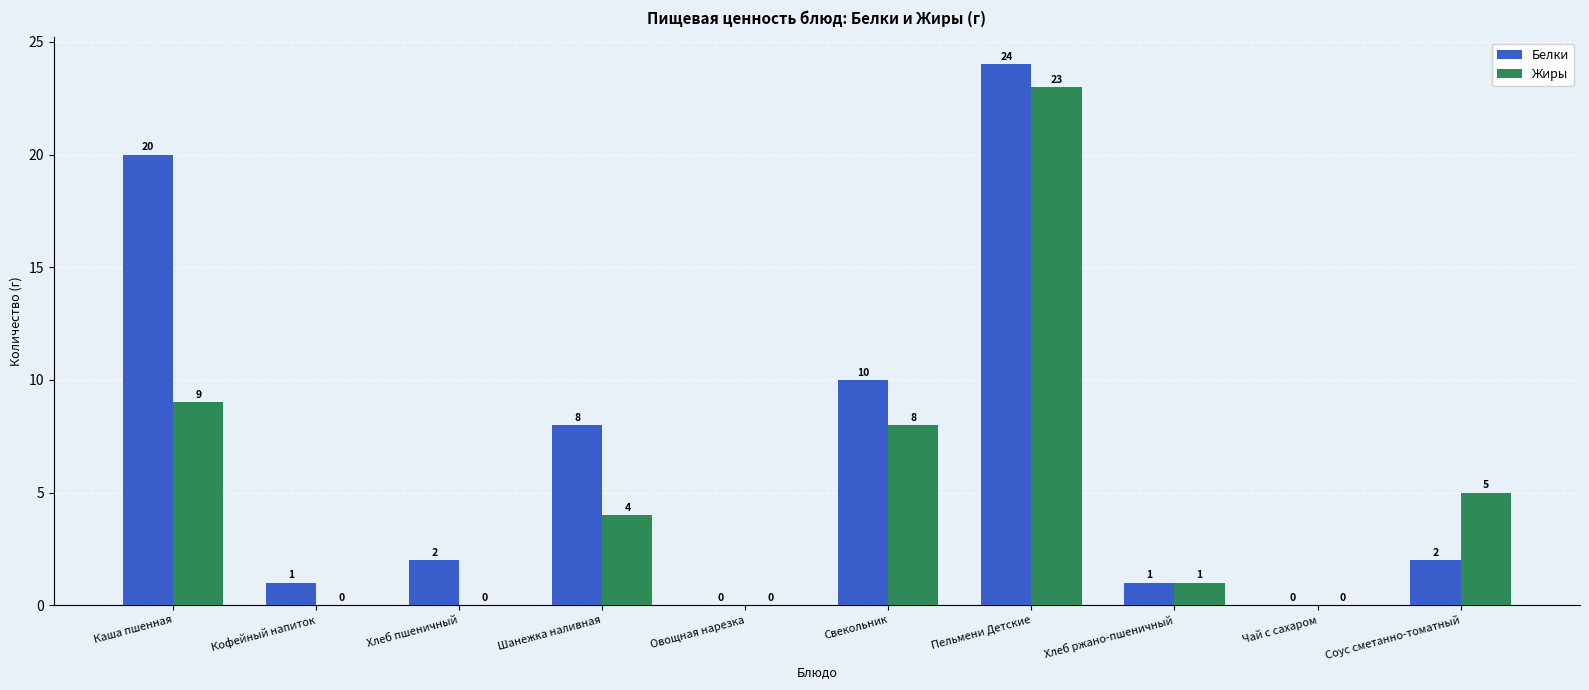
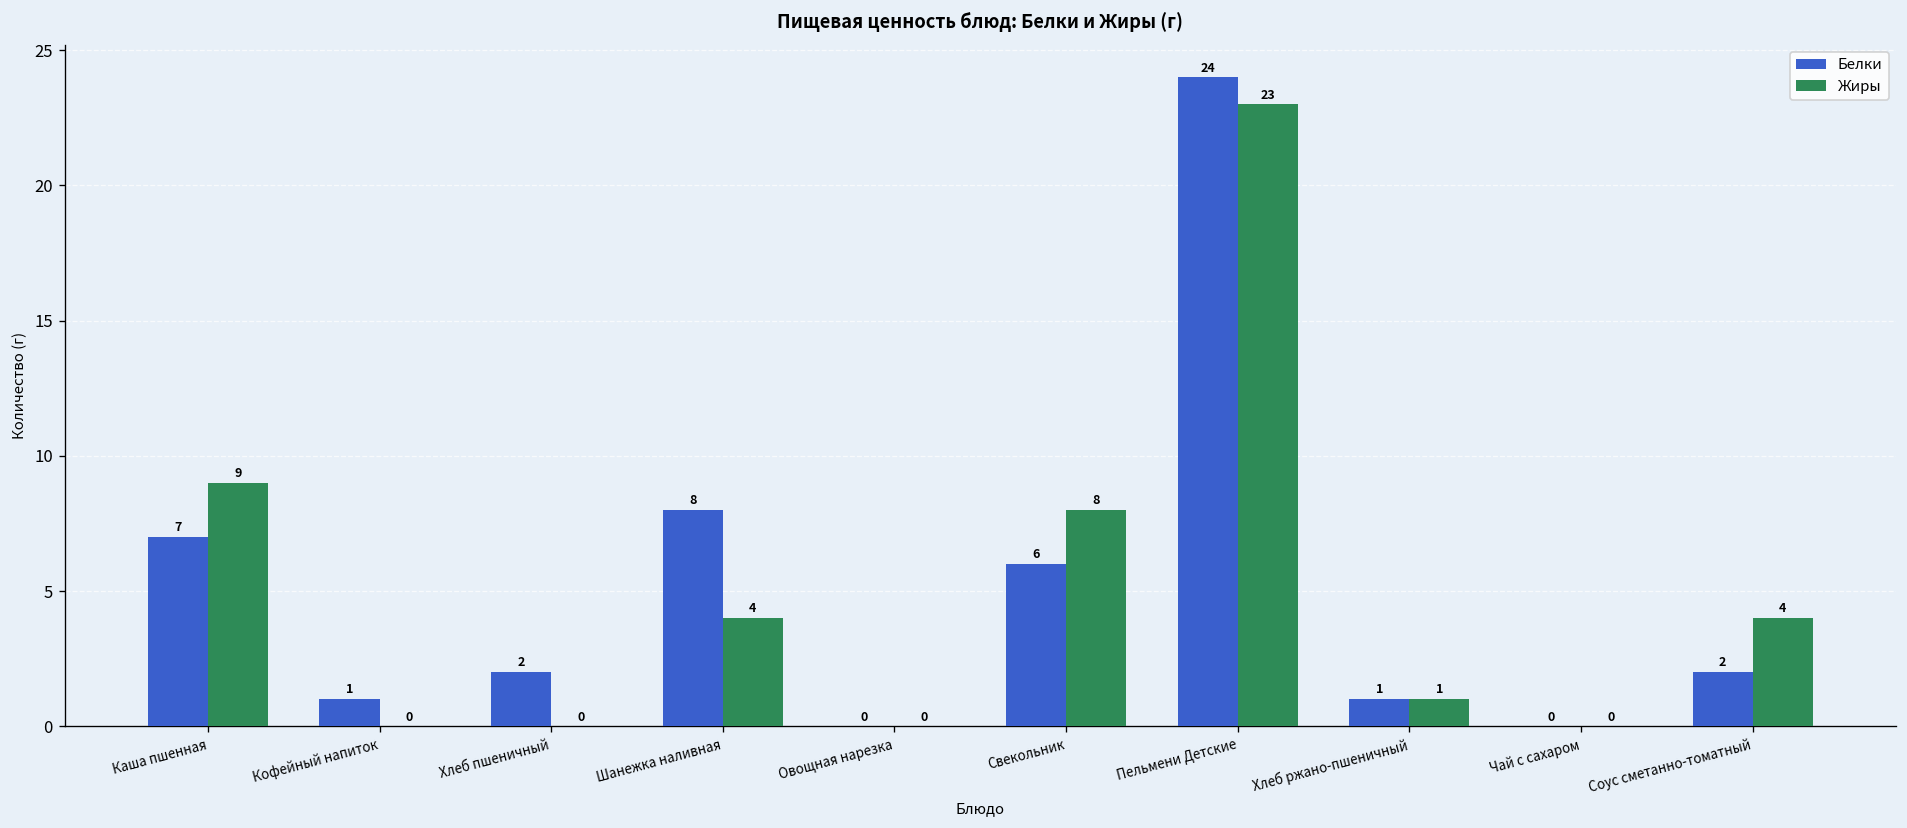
Белки, Каша пшенная: 20 -> 7
Белки, Свекольник: 10 -> 6
Жиры, Соус сметанно-томатный: 5 -> 4
